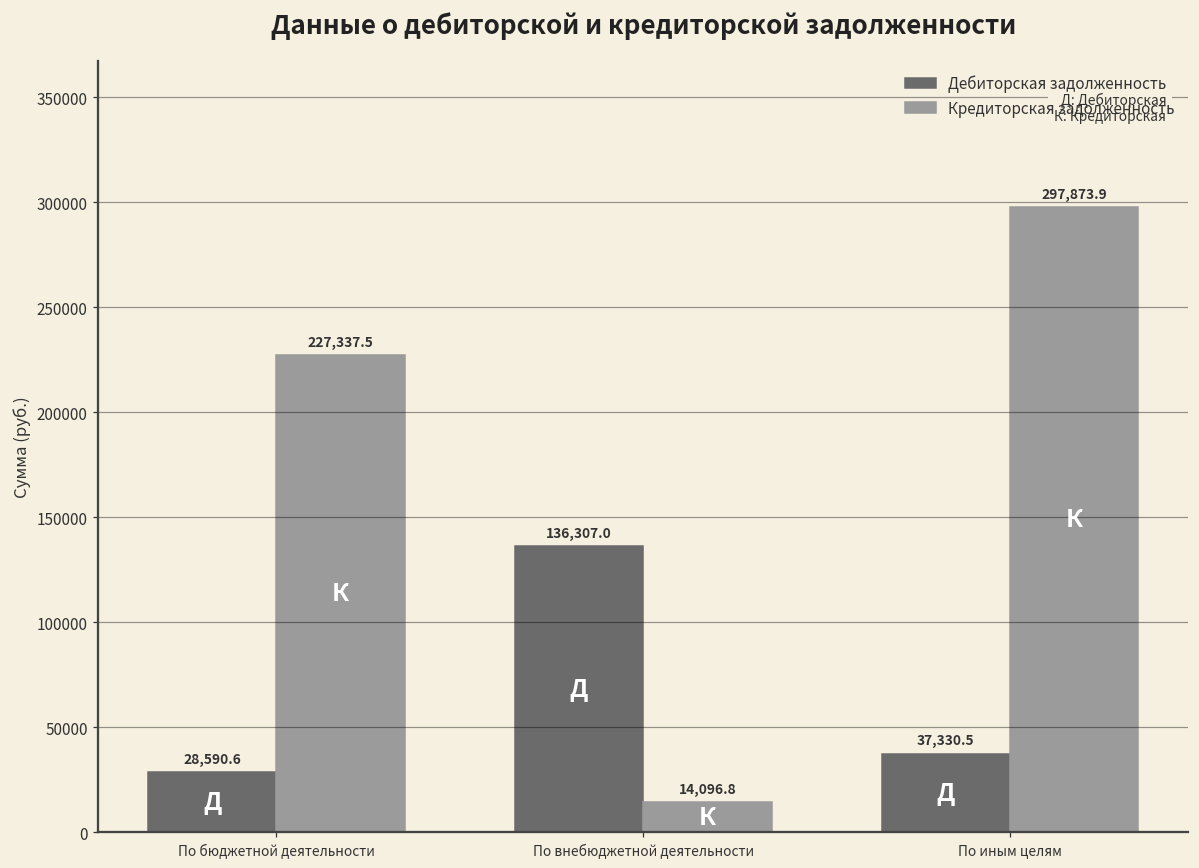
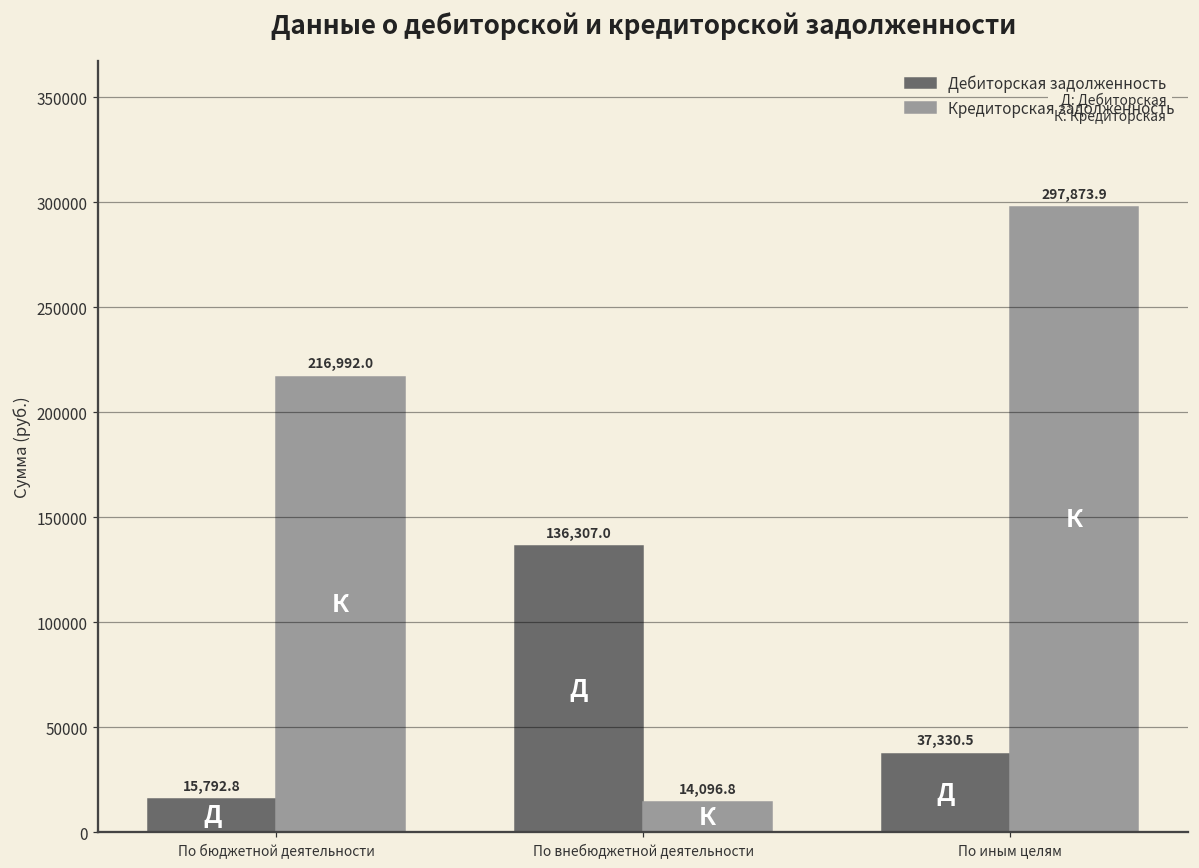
Дебиторская задолженность, По бюджетной деятельности: 28,590.6 -> 15,792.8
Кредиторская задолженность, По бюджетной деятельности: 227,337.5 -> 216,992.0
